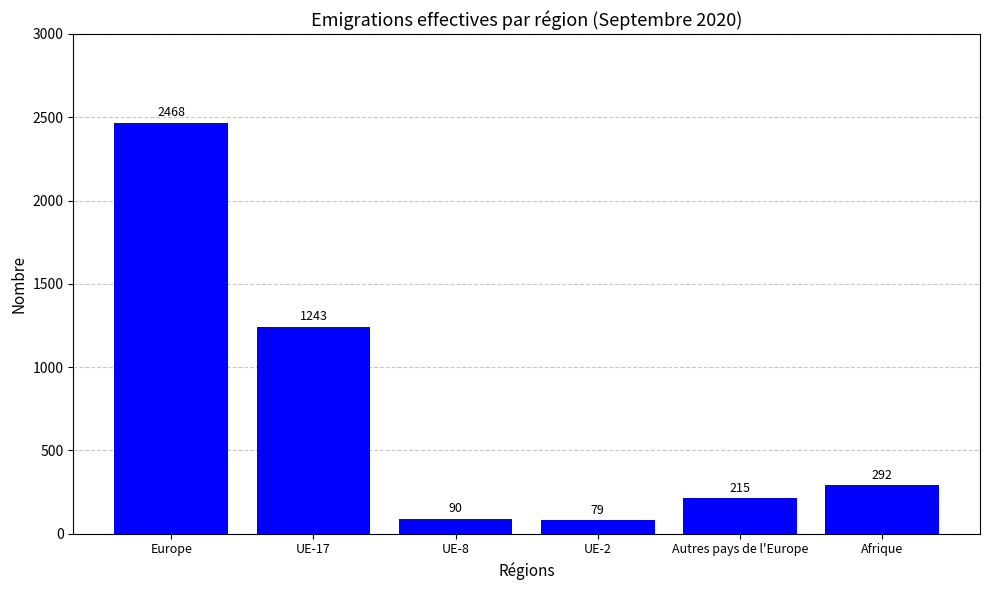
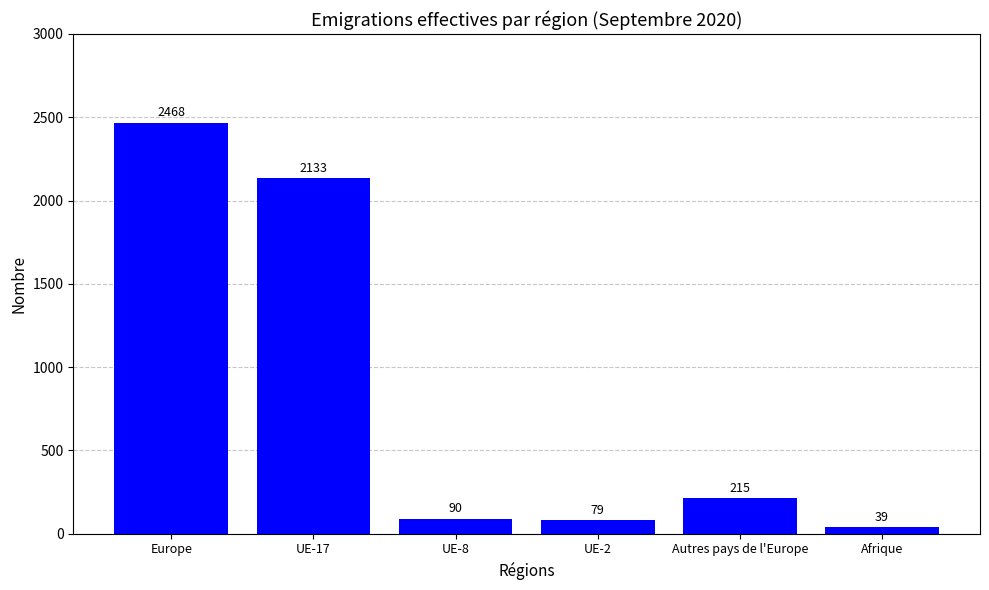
UE-17: 1243 -> 2133
Afrique: 292 -> 39
